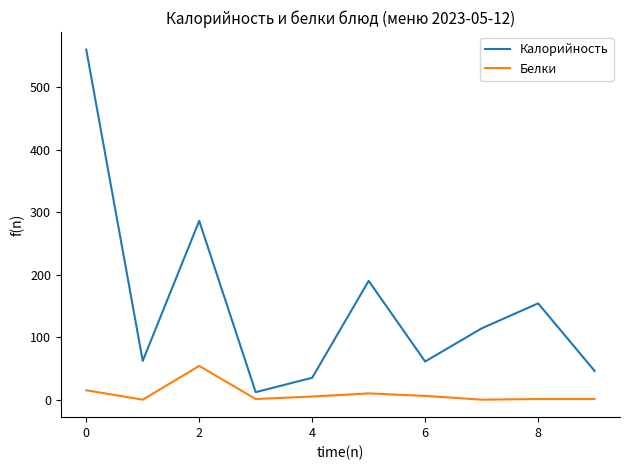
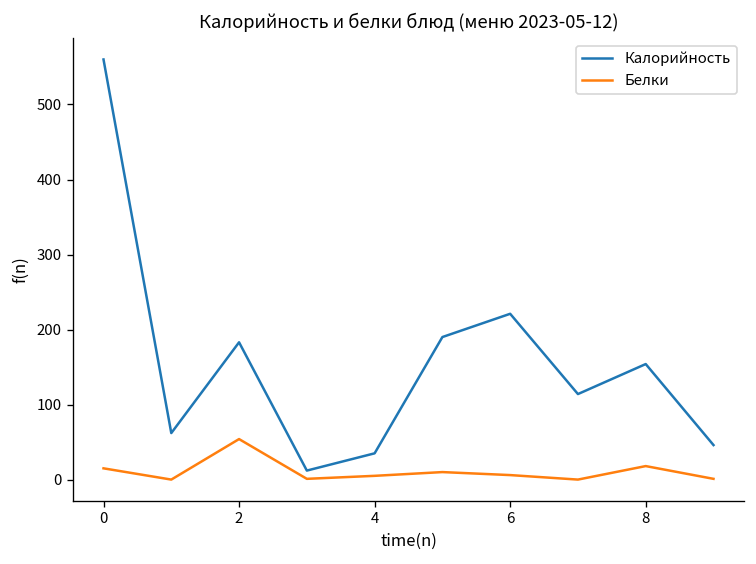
Калорийность, 2: 290 -> 180
Калорийность, 6: 60 -> 220
Белки, 8: 0 -> 20
